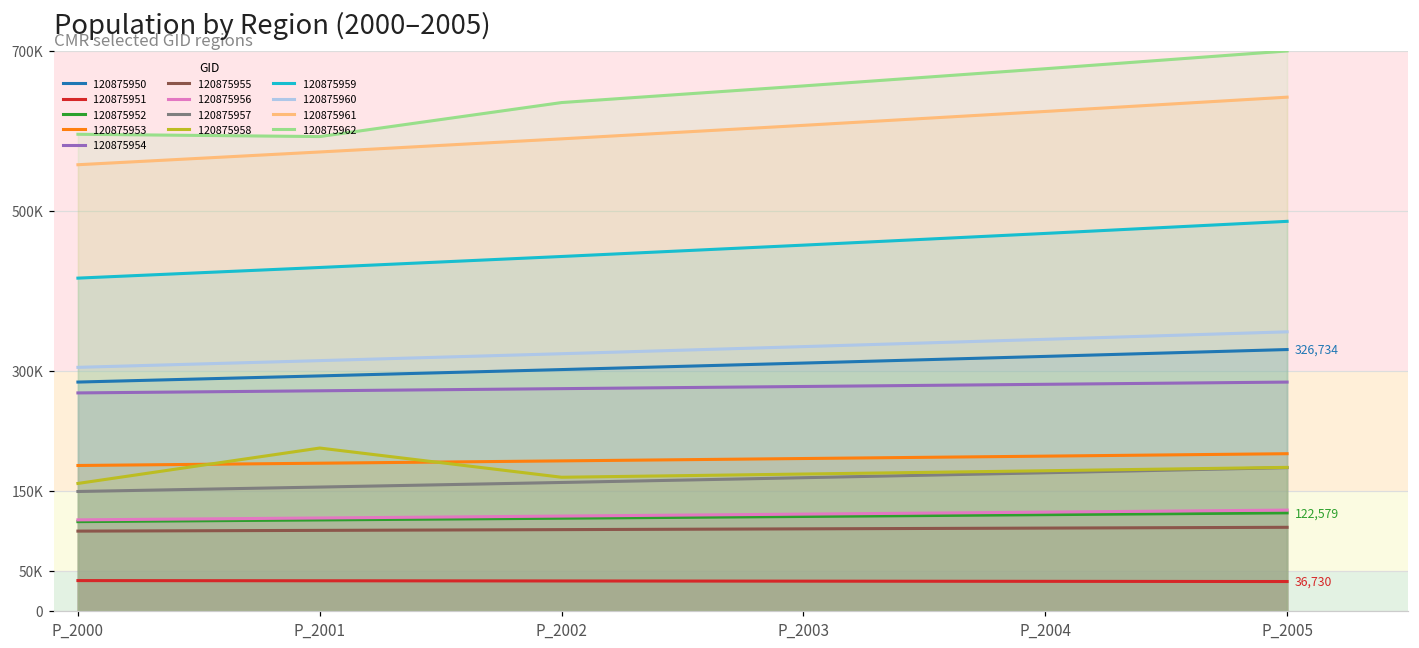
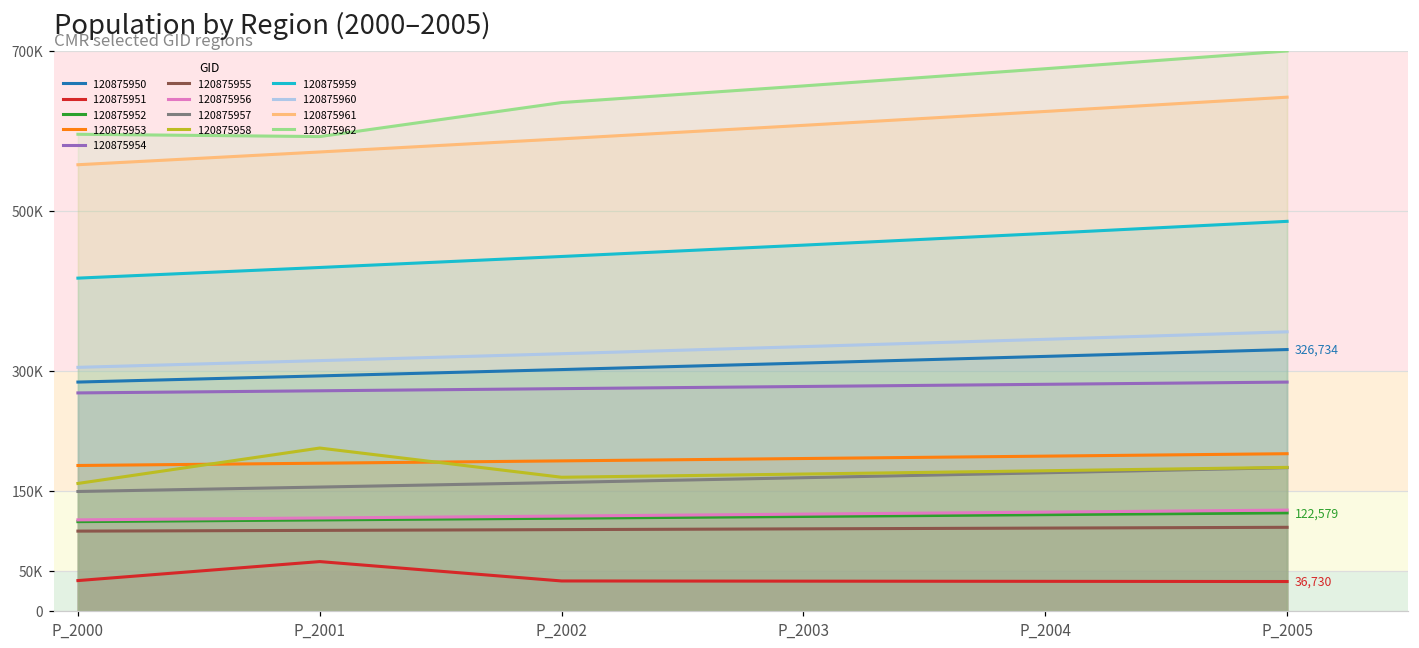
120875951, P_2001: 40000 -> 60000
